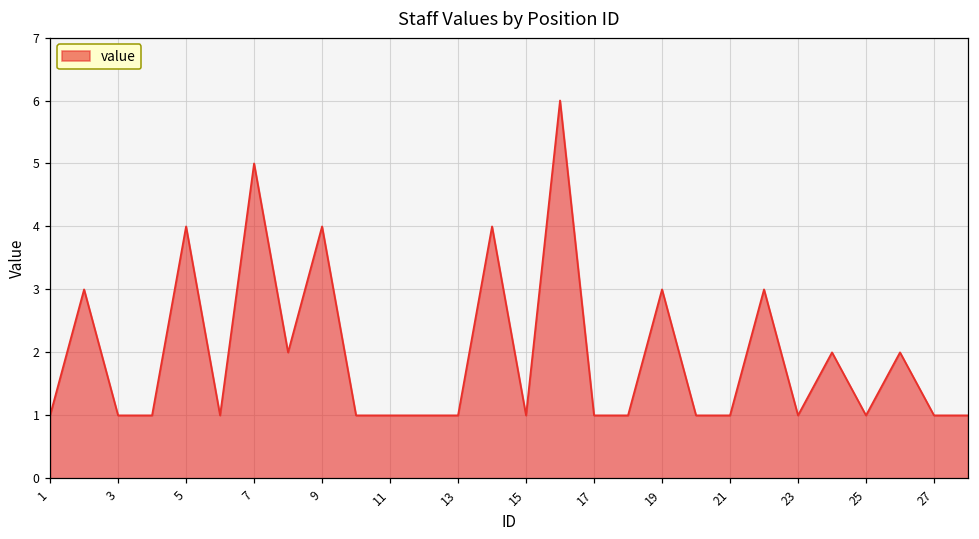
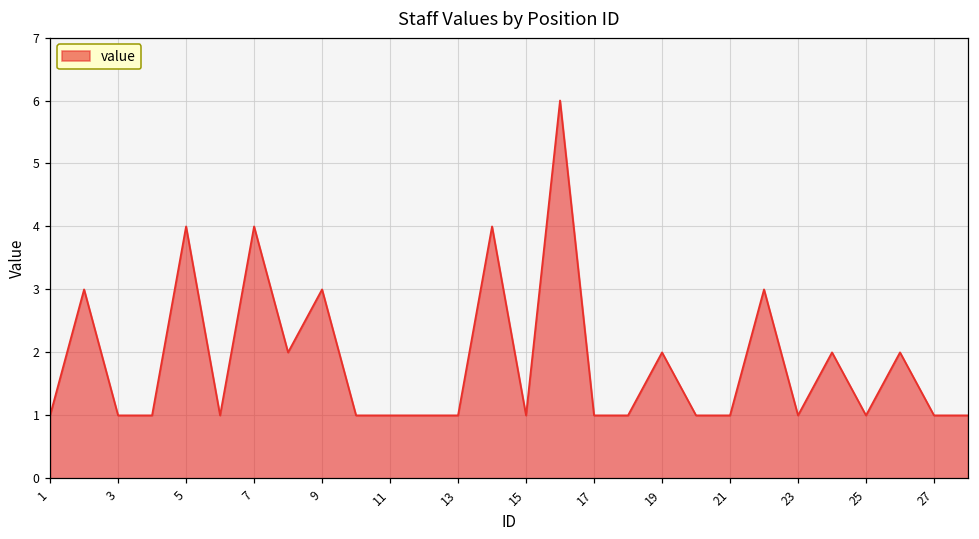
7: 5 -> 4
9: 4 -> 3
19: 3 -> 2
